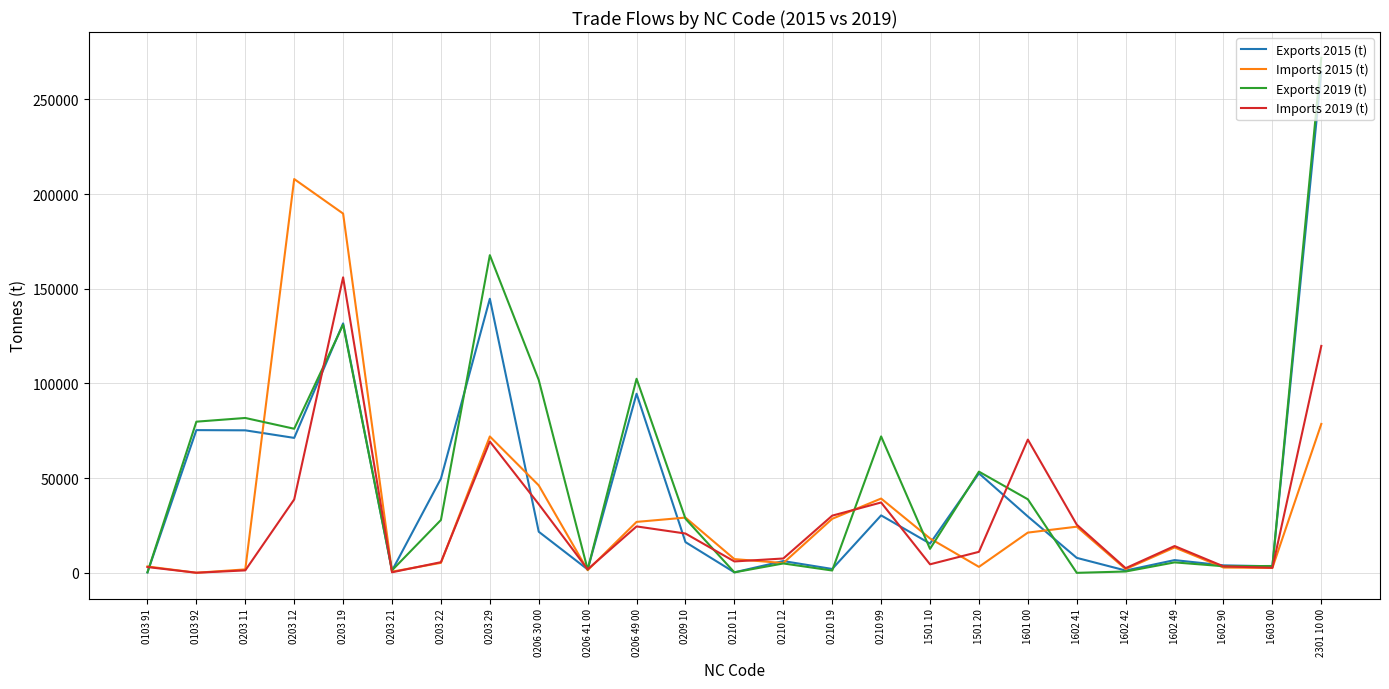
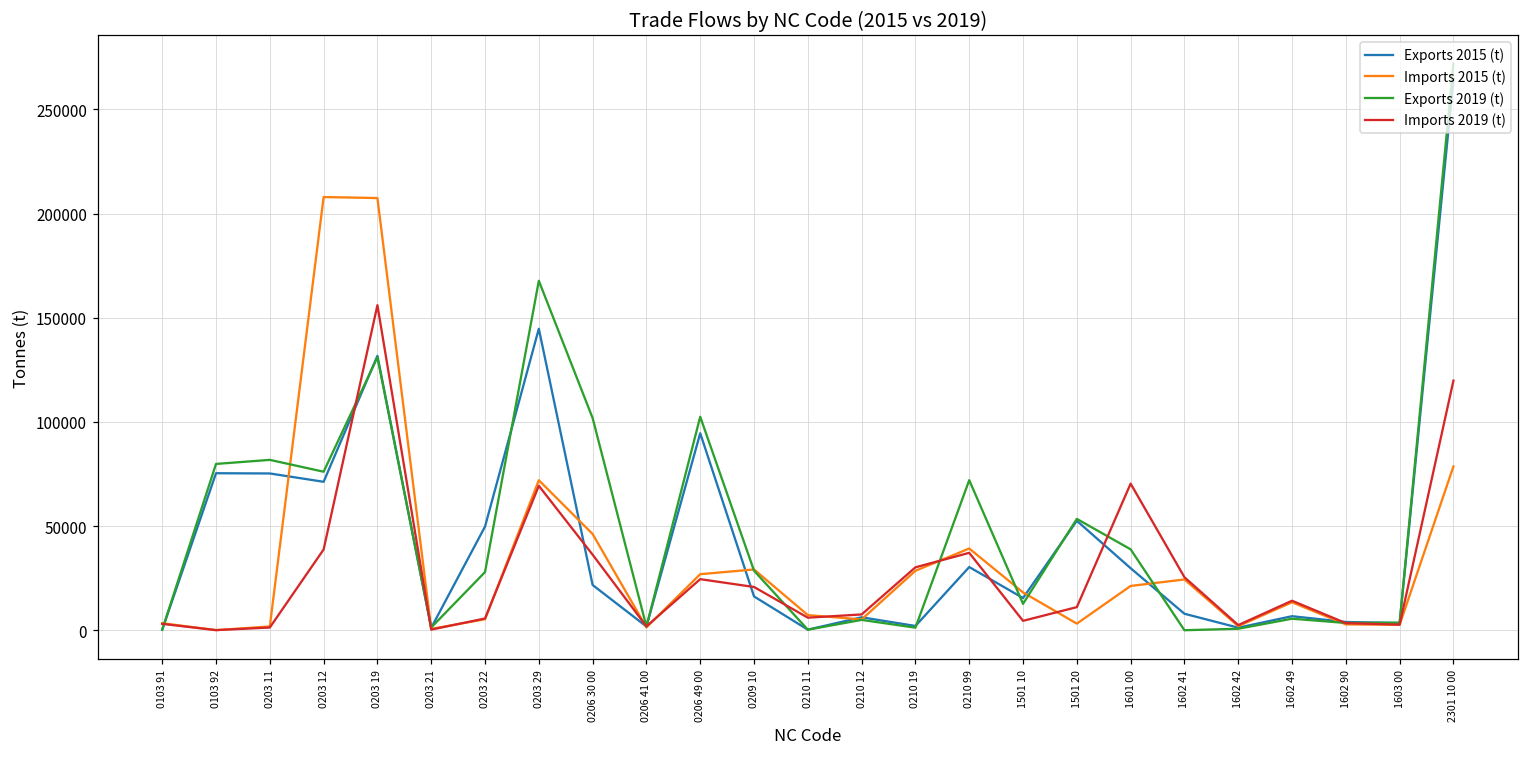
Imports 2015 (t), 0203 19: 190000 -> 207000
